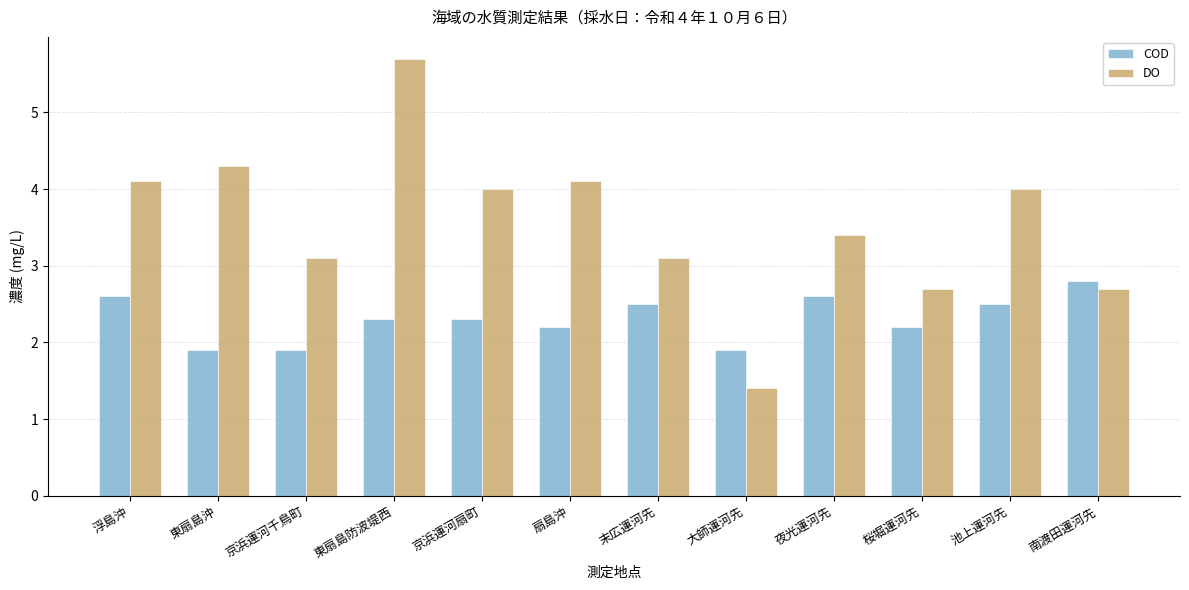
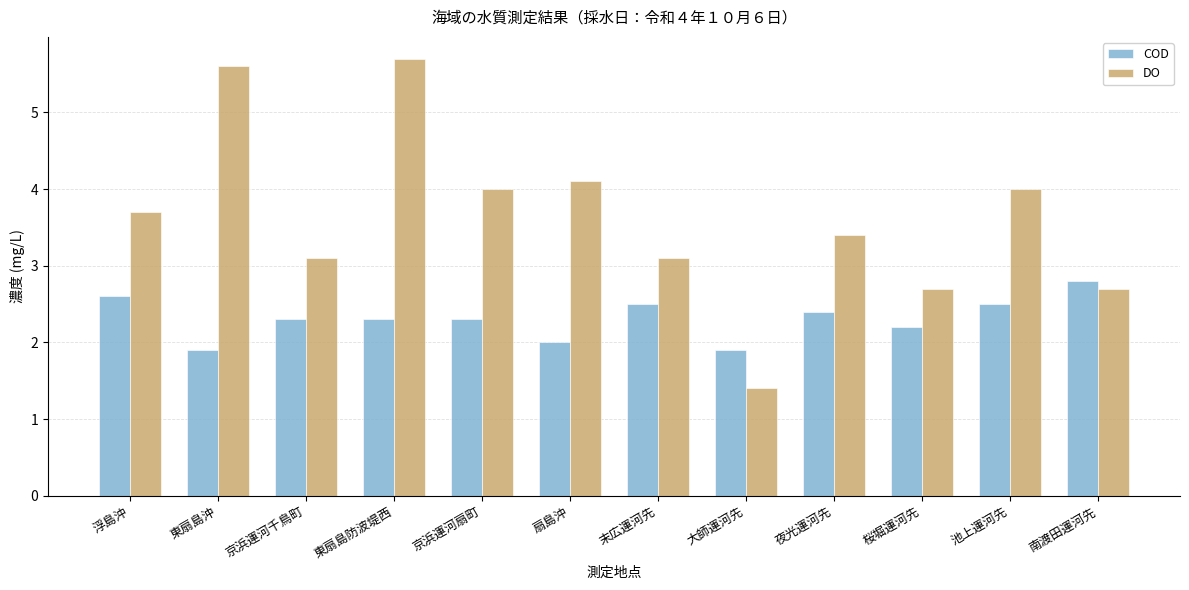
DO, 浮島沖: 4.1 -> 3.7
DO, 東扇島沖: 4.3 -> 5.6
COD, 京浜運河千鳥町: 1.9 -> 2.3
COD, 扇島沖: 2.2 -> 2.0
COD, 夜光運河先: 2.6 -> 2.4
